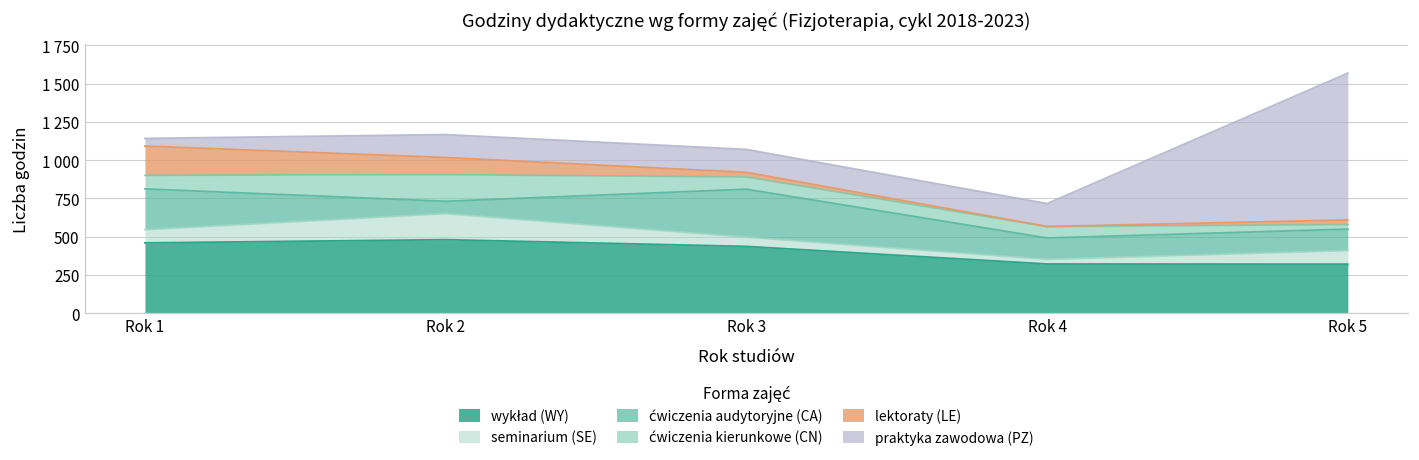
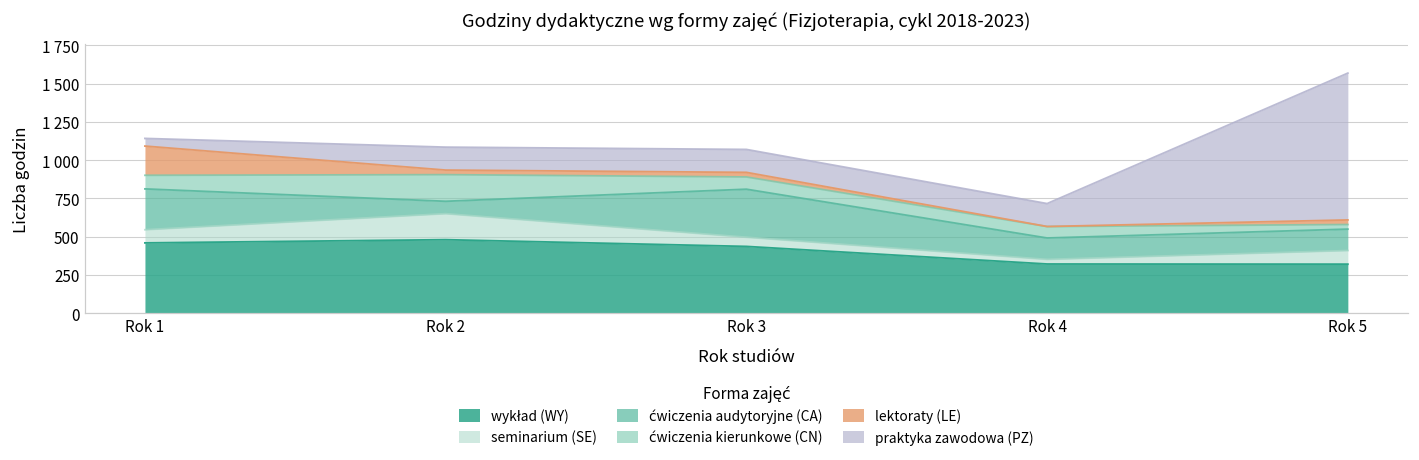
lektoraty (LE), Rok 2: 110 -> 30
